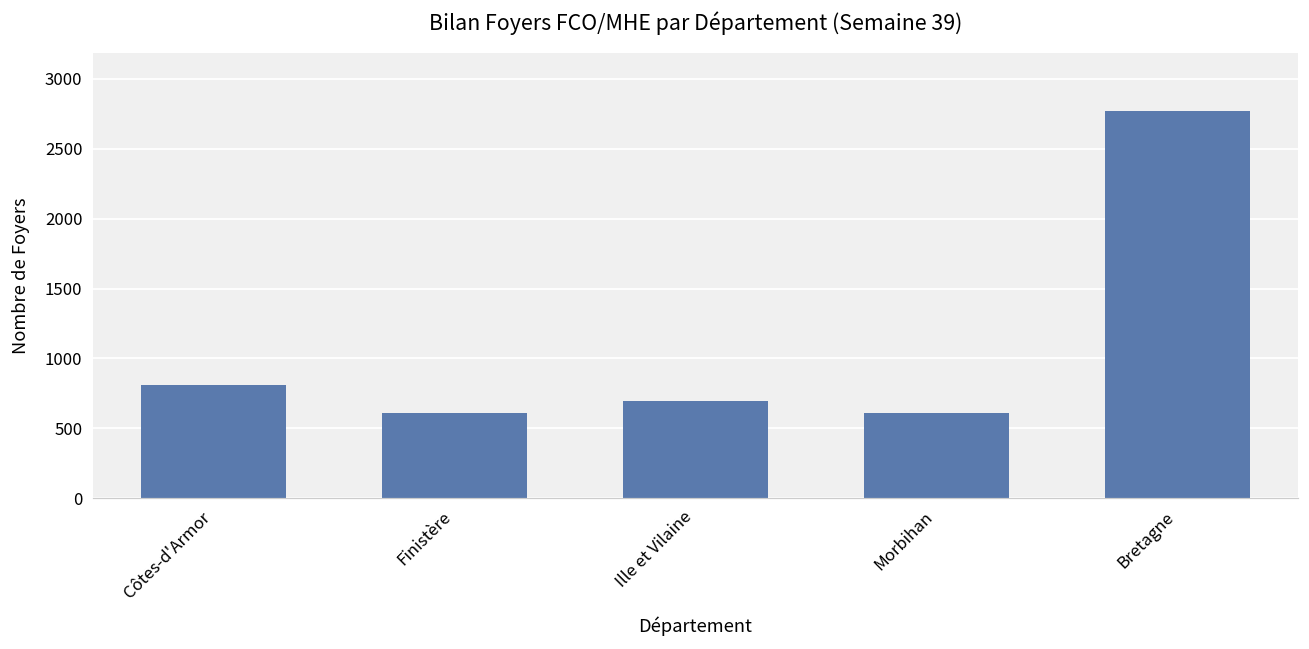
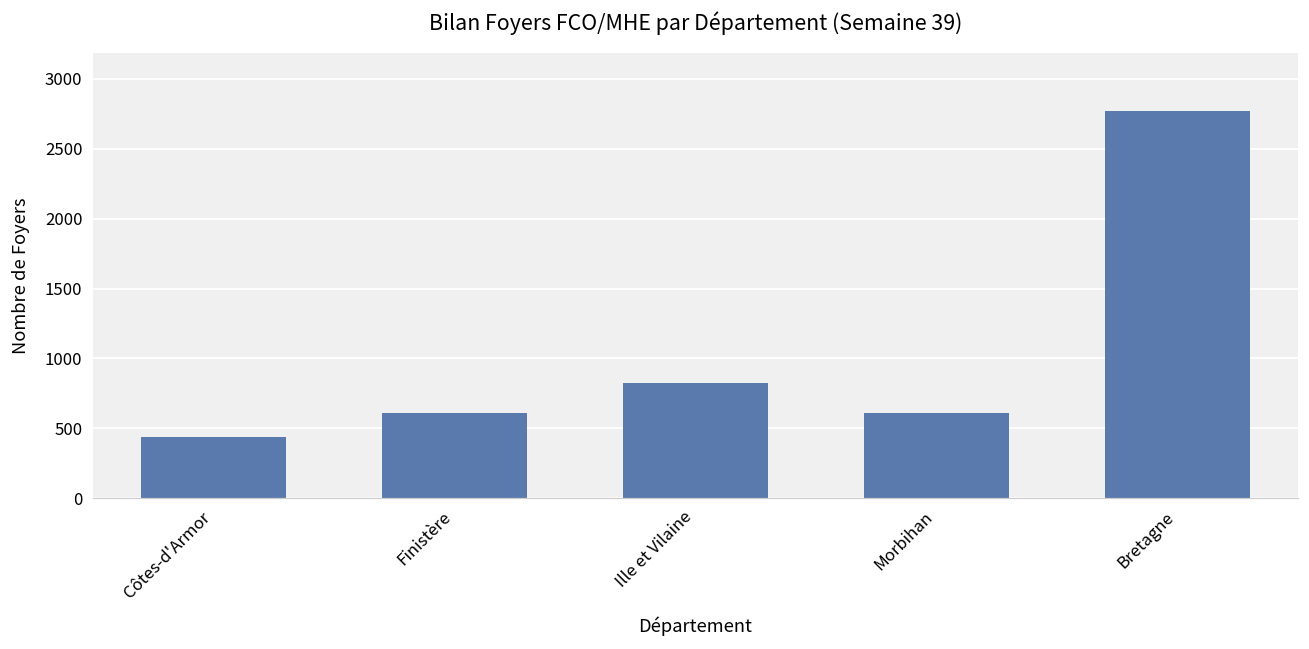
Côtes-d'Armor: 810 -> 440
Ille et Vilaine: 700 -> 830
